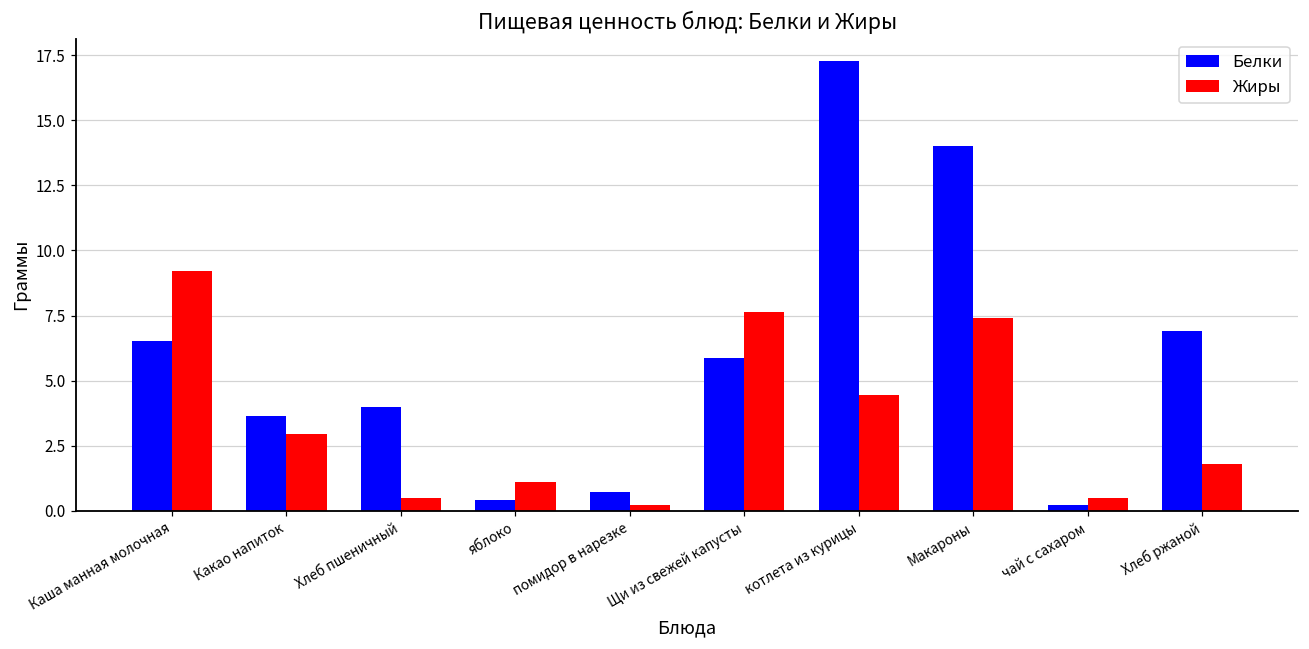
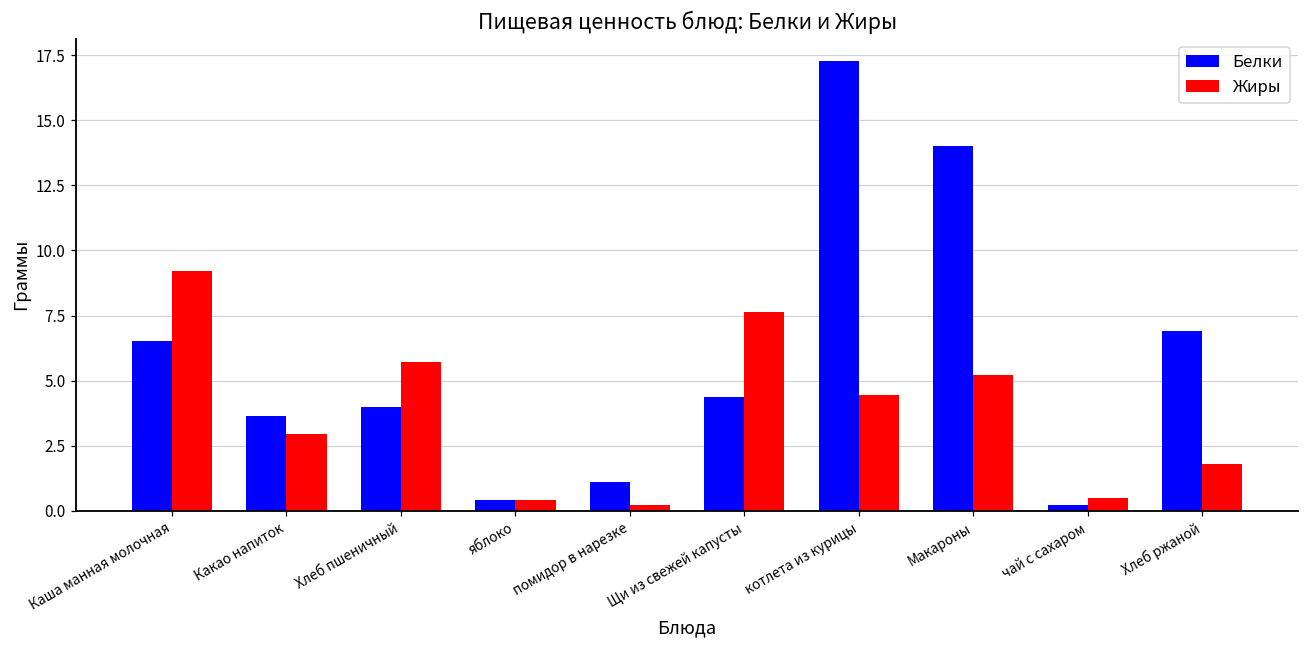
Жиры, Хлеб пшеничный: 0.5 -> 5.7
Жиры, яблоко: 1.1 -> 0.4
Белки, помидор в нарезке: 0.7 -> 1.1
Белки, Щи из свежей капусты: 5.9 -> 4.4
Жиры, Макароны: 7.4 -> 5.2
